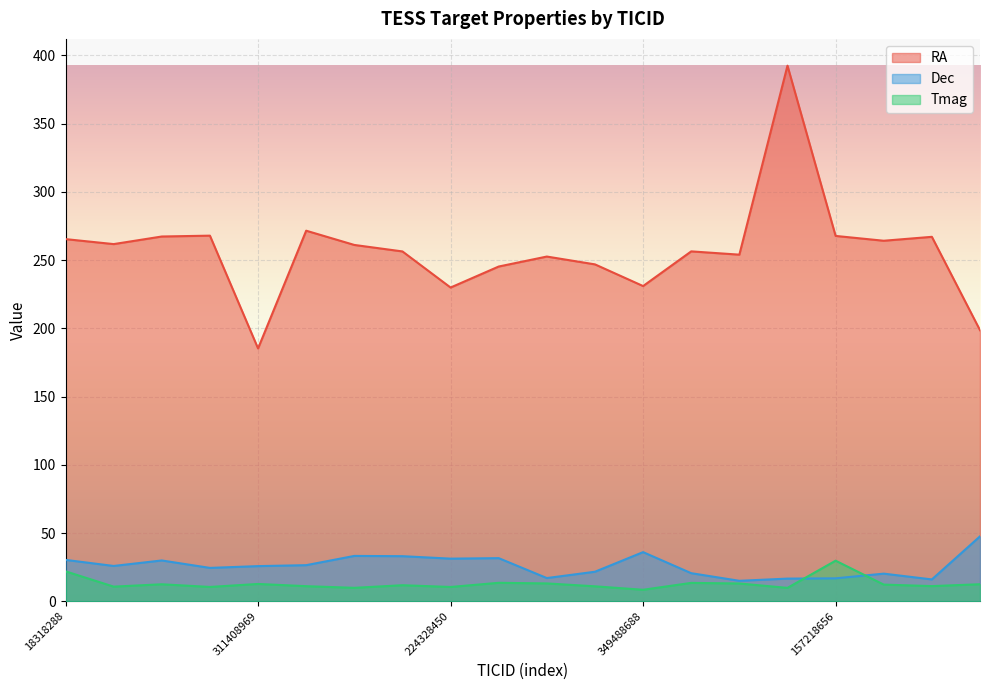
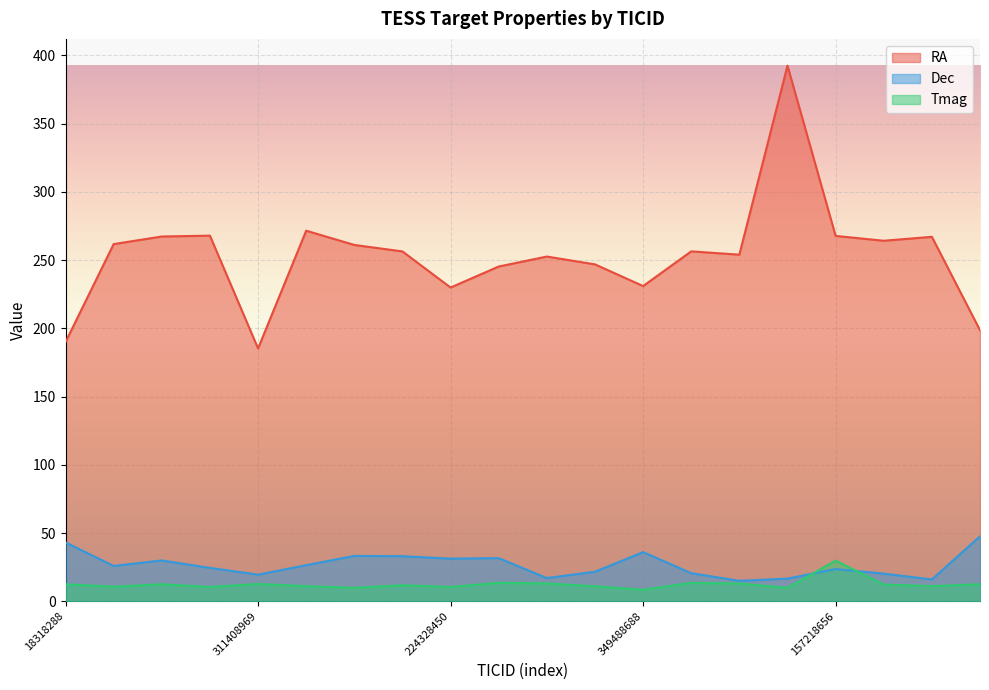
RA, 18318288: 265 -> 190
Dec, 18318288: 30 -> 43
Tmag, 18318288: 22 -> 12
Dec, 311408969: 26 -> 19
Dec, 157218656: 17 -> 24
